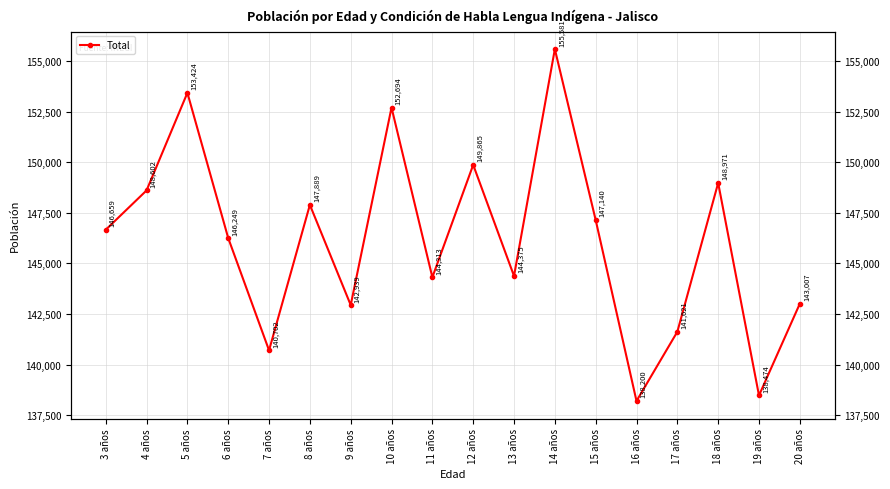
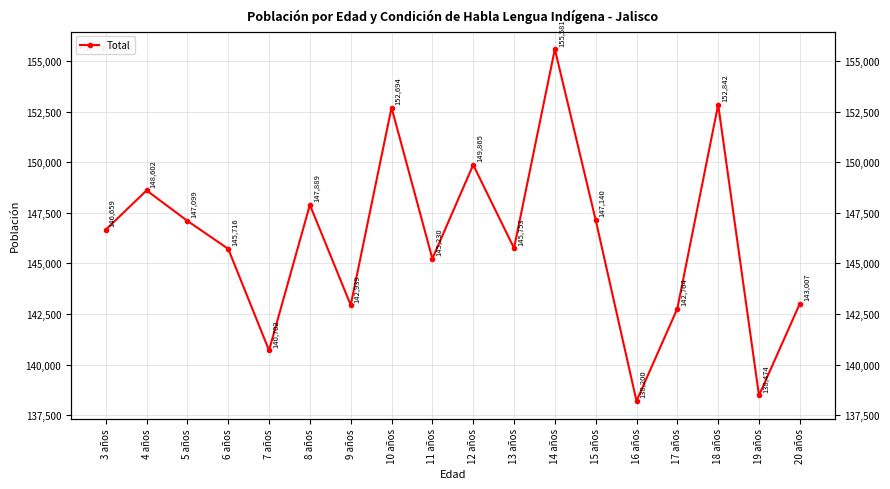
5 años: 153,424 -> 147,099
6 años: 146,249 -> 145,716
11 años: 144,313 -> 145,230
13 años: 144,375 -> 145,753
17 años: 141,621 -> 142,764
18 años: 148,971 -> 152,842
